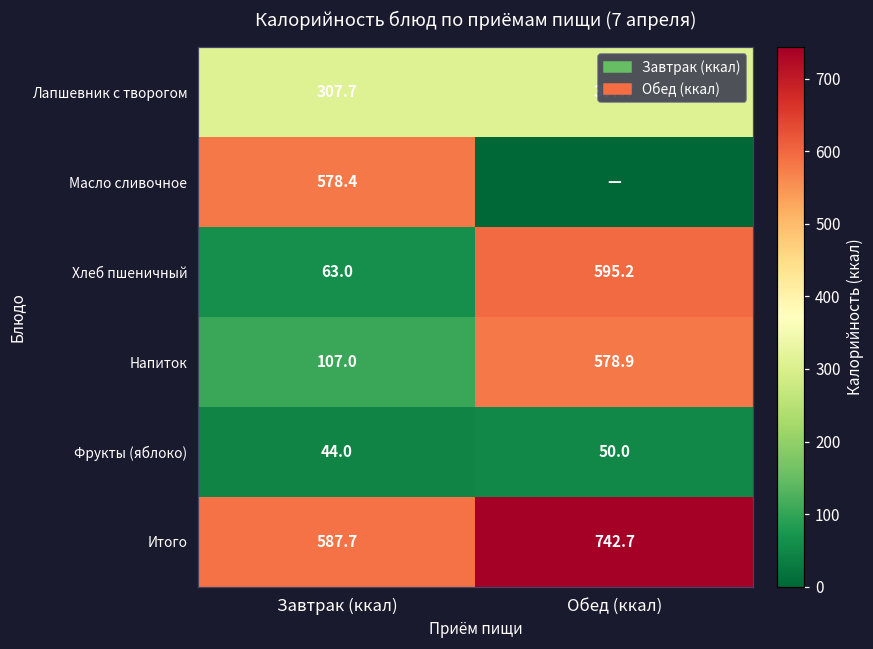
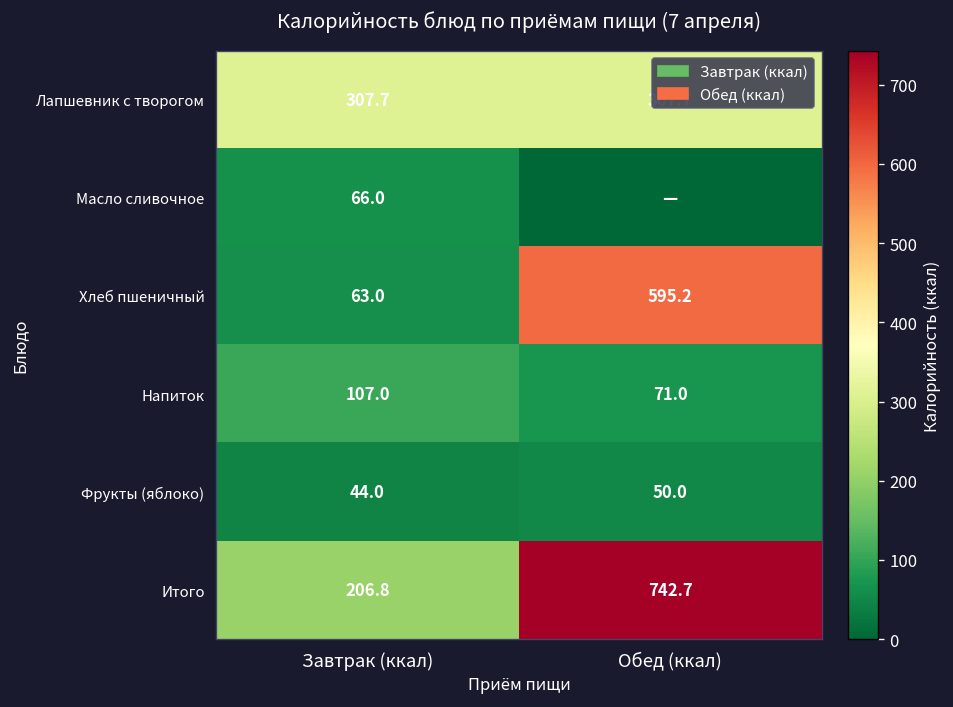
Масло сливочное, Завтрак (ккал): 578.4 -> 66.0
Напиток, Обед (ккал): 578.9 -> 71.0
Итого, Завтрак (ккал): 587.7 -> 206.8
